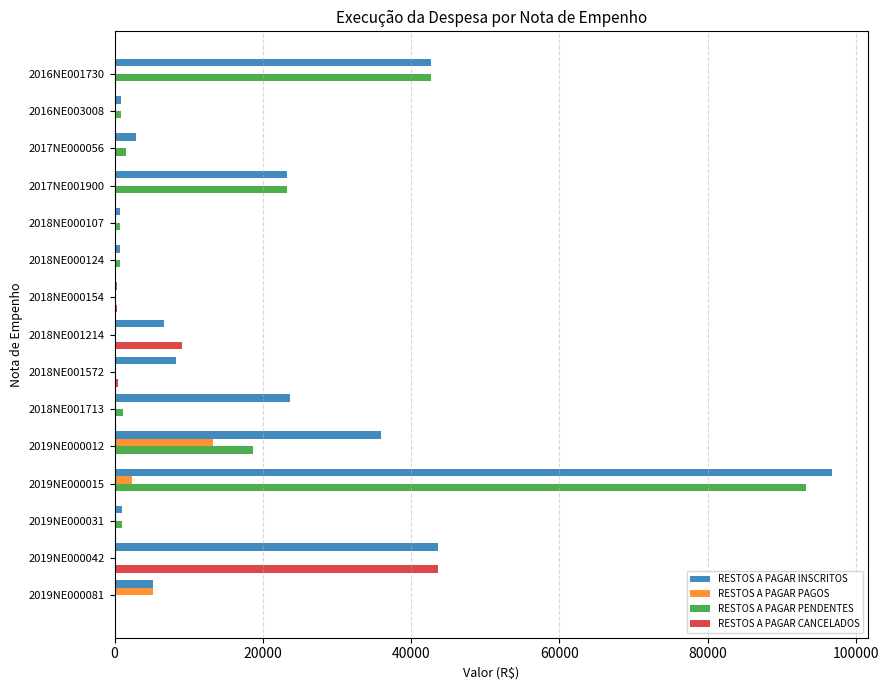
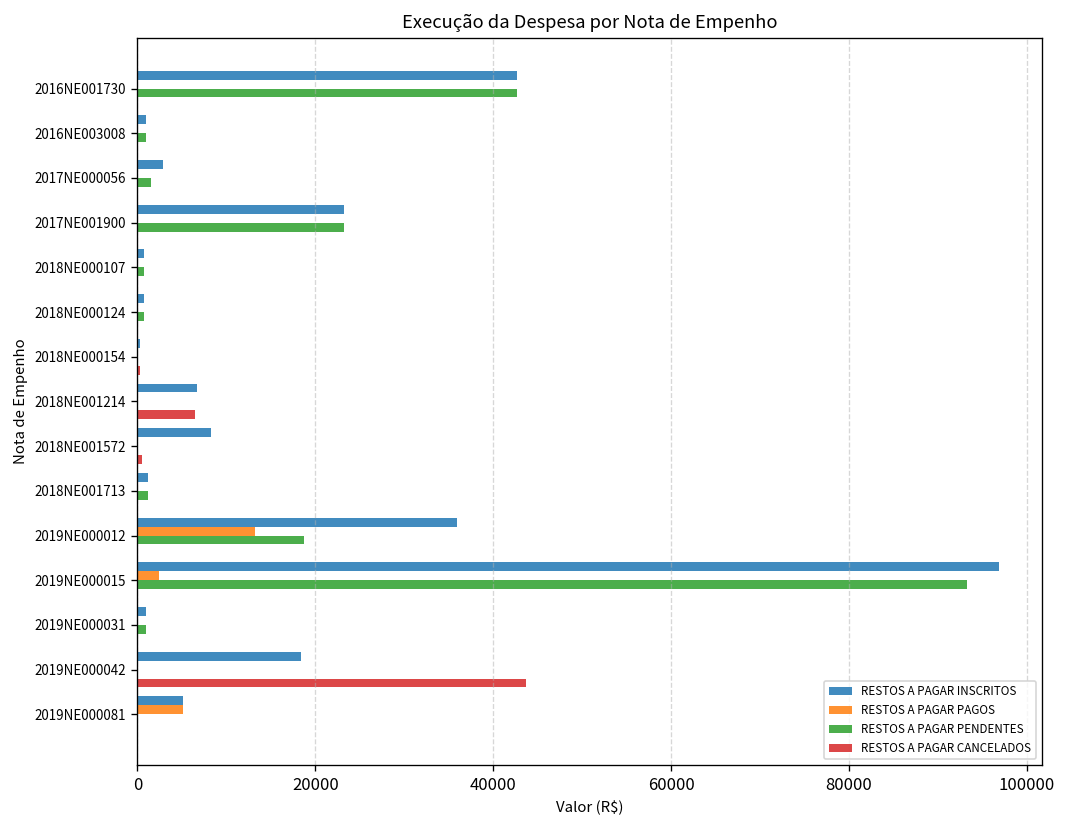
RESTOS A PAGAR CANCELADOS, 2018NE001214: 9000 -> 7000
RESTOS A PAGAR INSCRITOS, 2018NE001713: 24000 -> 1000
RESTOS A PAGAR INSCRITOS, 2019NE000042: 44000 -> 18000
